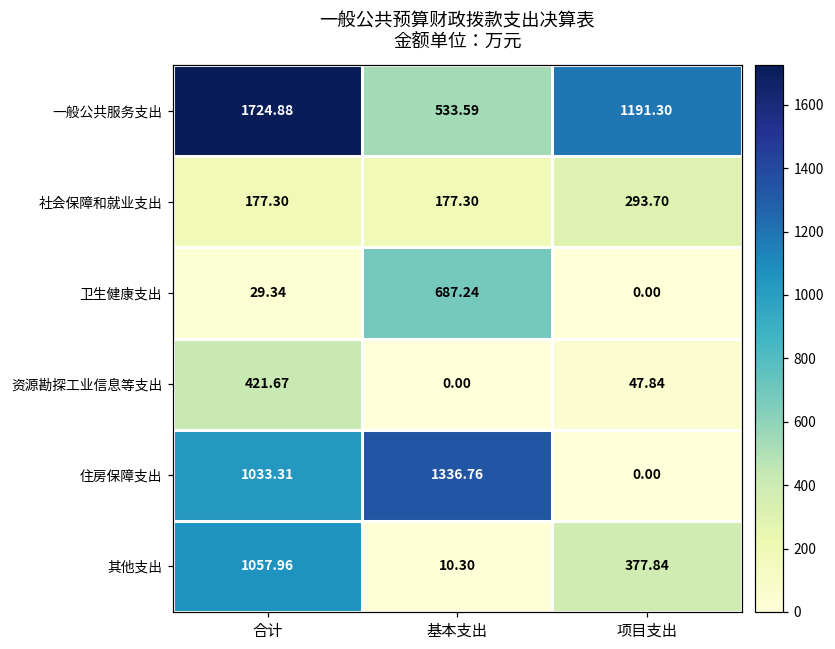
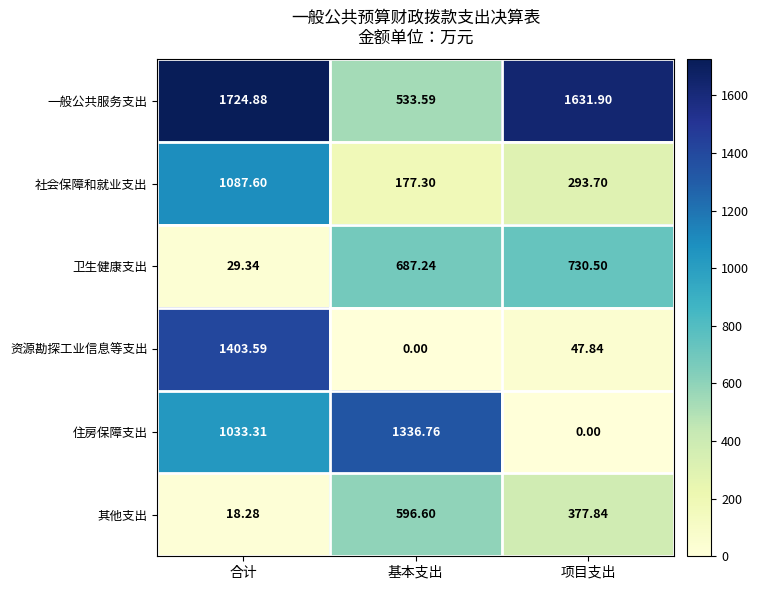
一般公共服务支出, 项目支出: 1191.30 -> 1631.90
社会保障和就业支出, 合计: 177.30 -> 1087.60
卫生健康支出, 项目支出: 0.00 -> 730.50
资源勘探工业信息等支出, 合计: 421.67 -> 1403.59
其他支出, 合计: 1057.96 -> 18.28
其他支出, 基本支出: 10.30 -> 596.60
